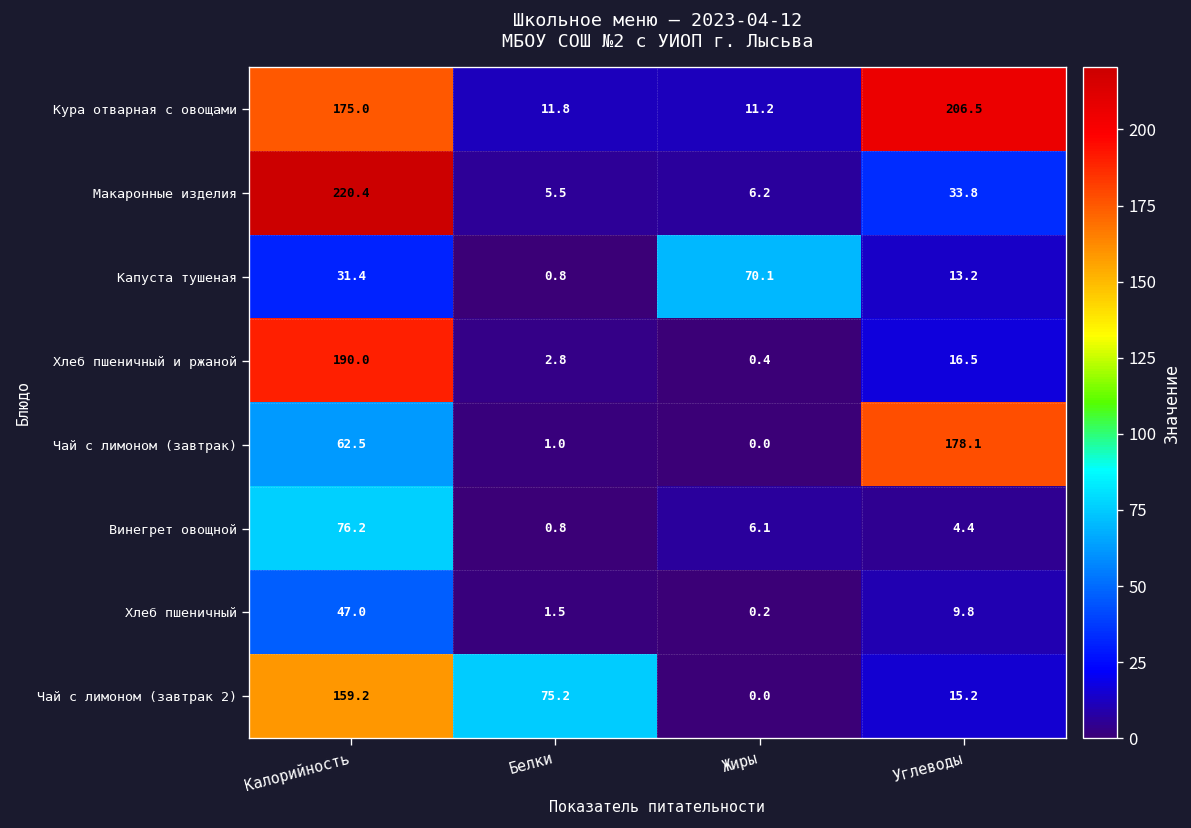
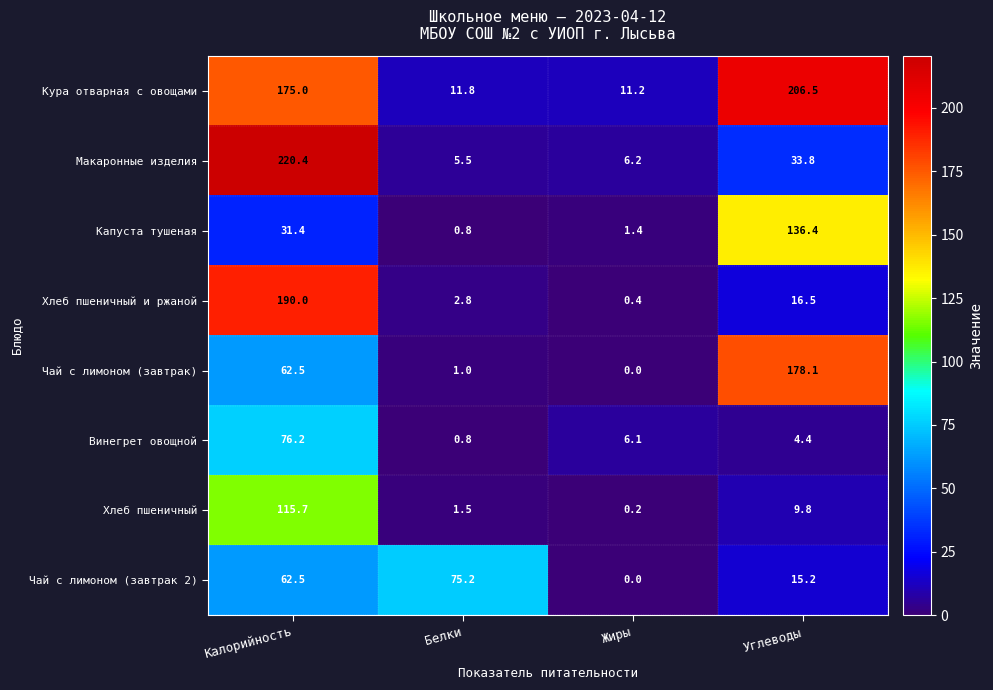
Капуста тушеная, Жиры: 70.1 -> 1.4
Капуста тушеная, Углеводы: 13.2 -> 136.4
Хлеб пшеничный, Калорийность: 47.0 -> 115.7
Чай с лимоном (завтрак 2), Калорийность: 159.2 -> 62.5
